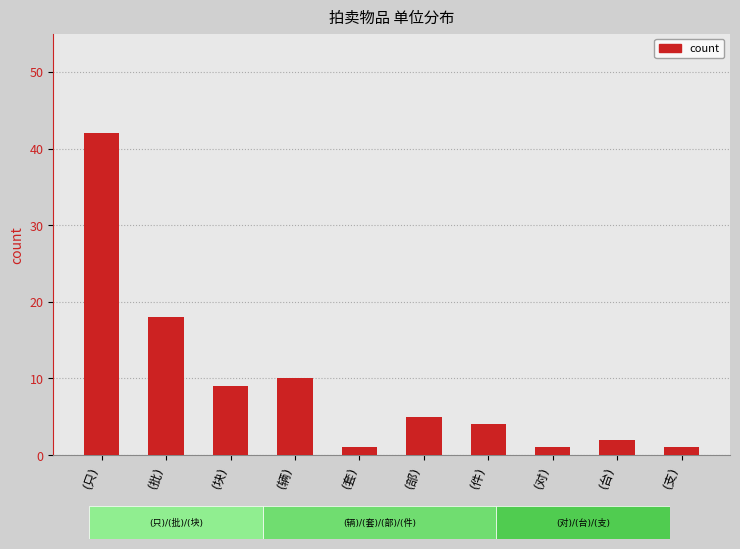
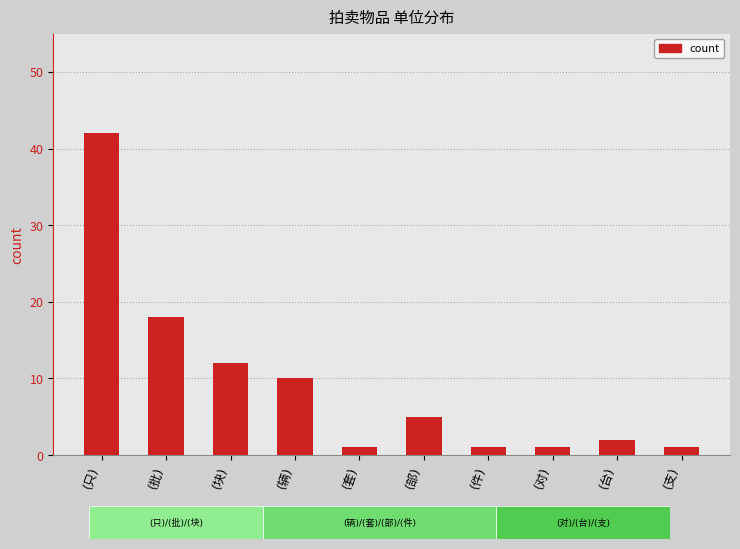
(块): 9 -> 12
(件): 4 -> 1
